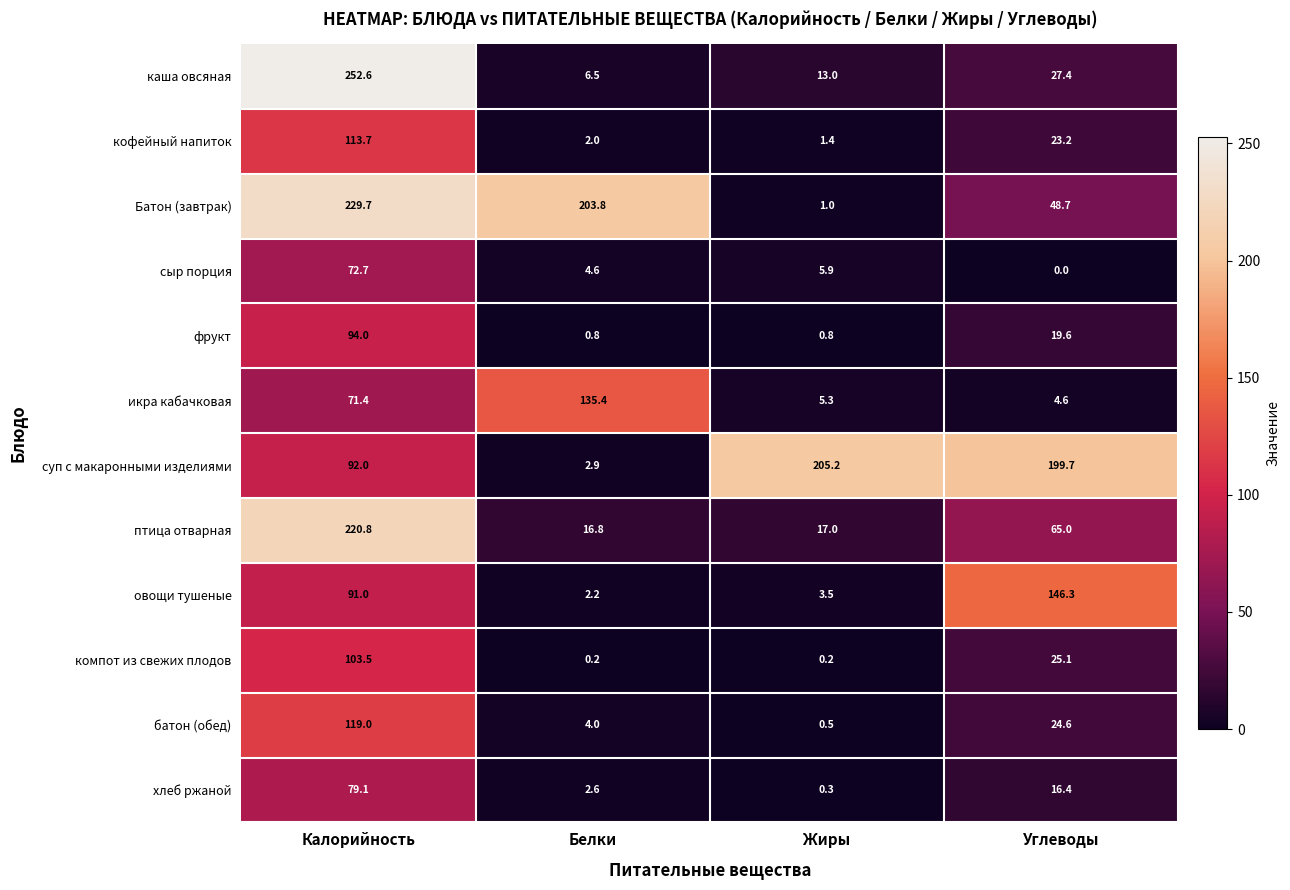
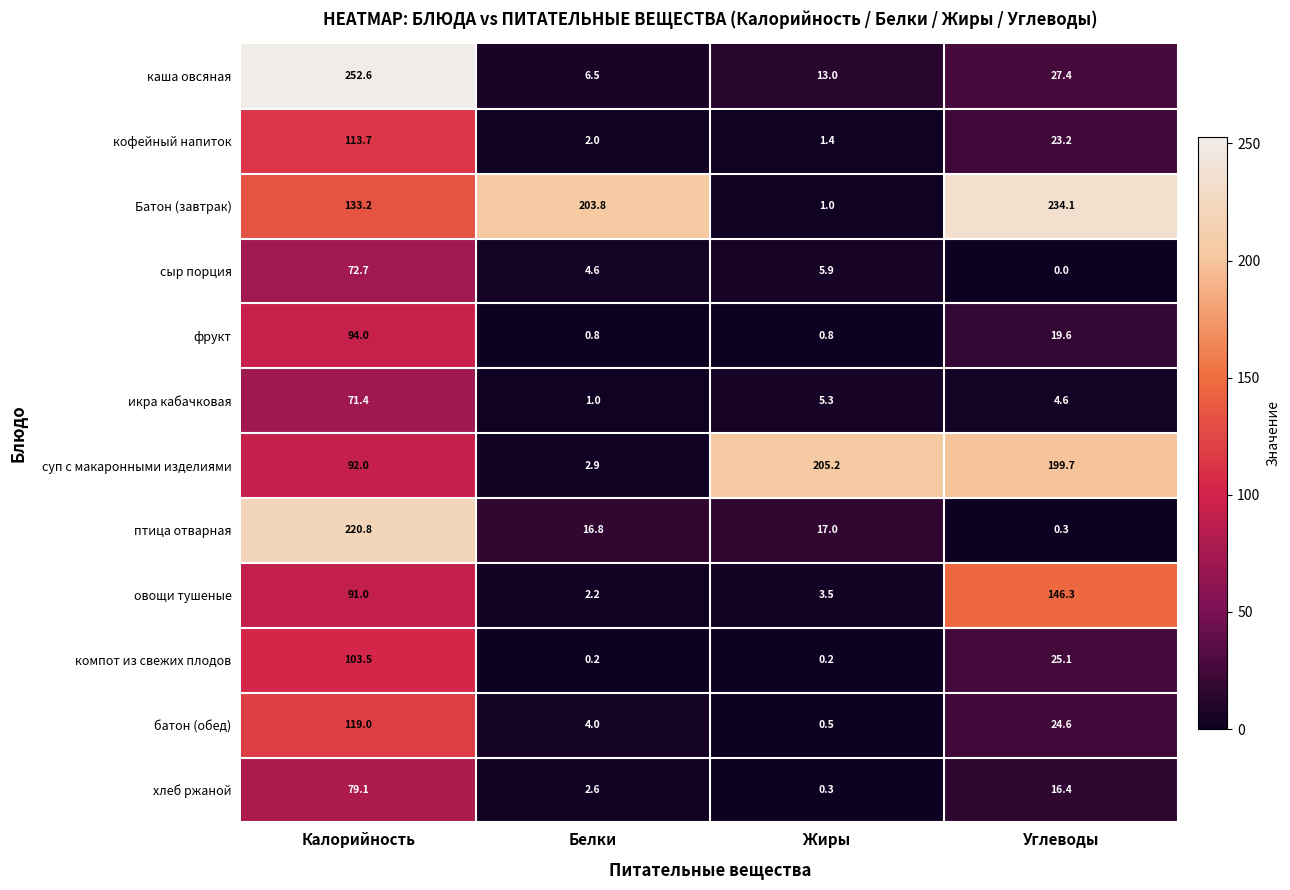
Батон (завтрак), Калорийность: 229.7 -> 133.2
Батон (завтрак), Углеводы: 48.7 -> 234.1
икра кабачковая, Белки: 135.4 -> 1.0
птица отварная, Углеводы: 65.0 -> 0.3
